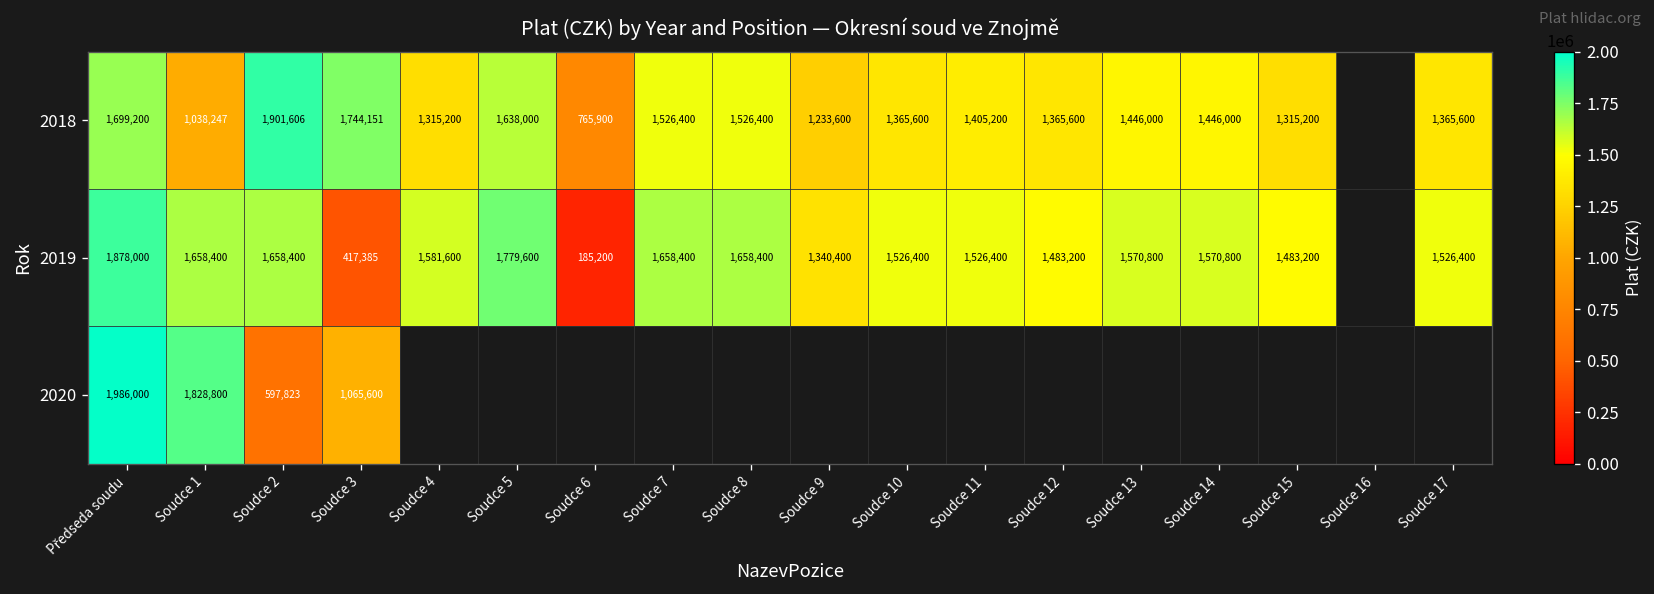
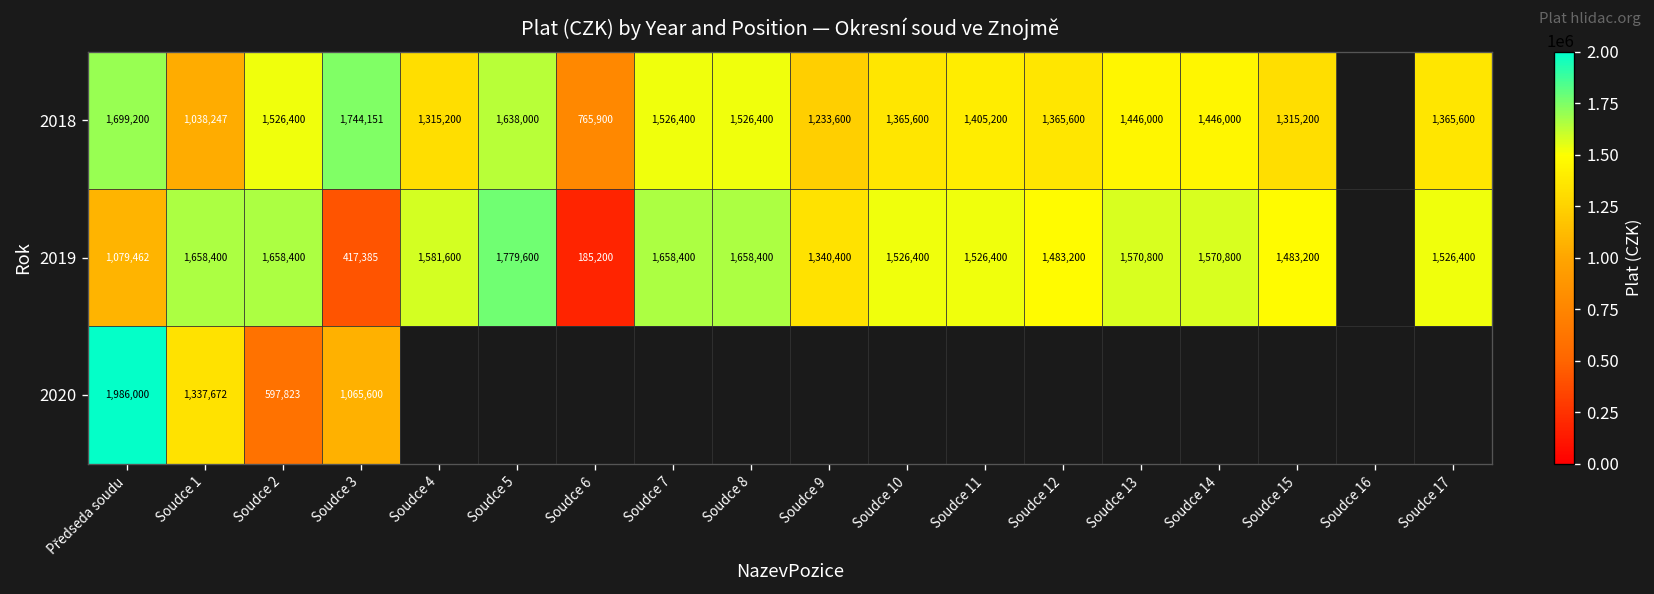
2018, Soudce 2: 1,901,606 -> 1,526,400
2019, Předseda soudu: 1,878,000 -> 1,079,462
2020, Soudce 1: 1,828,800 -> 1,337,672
